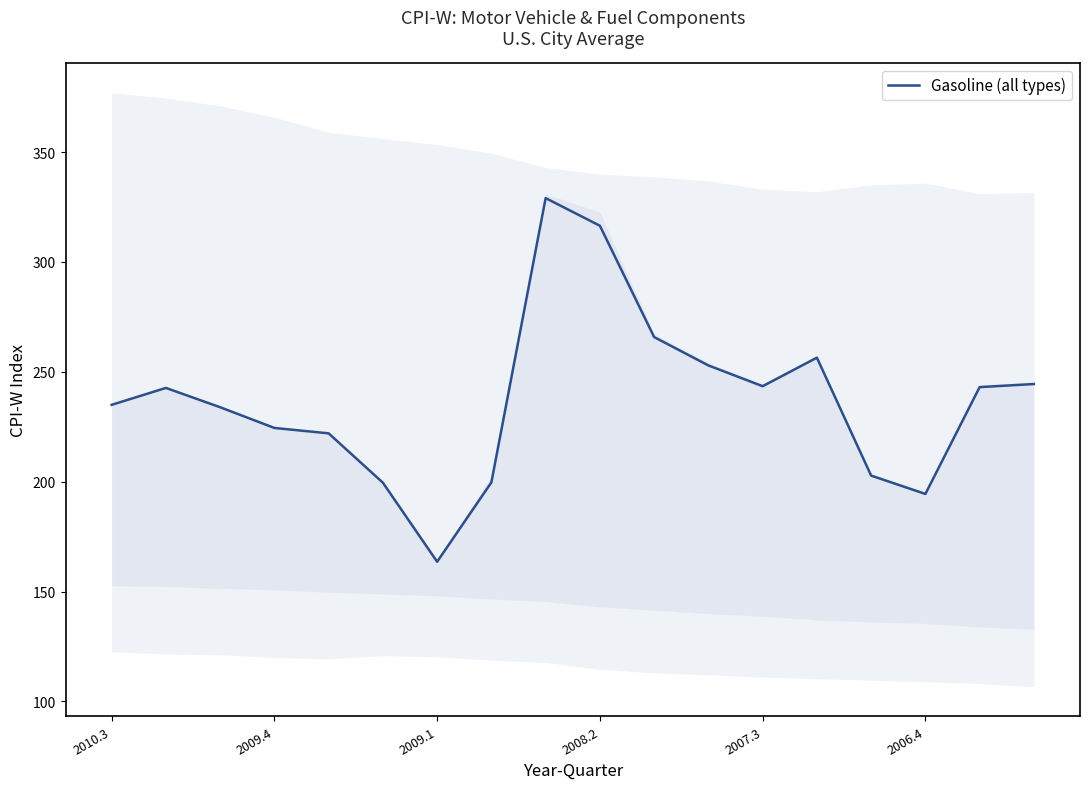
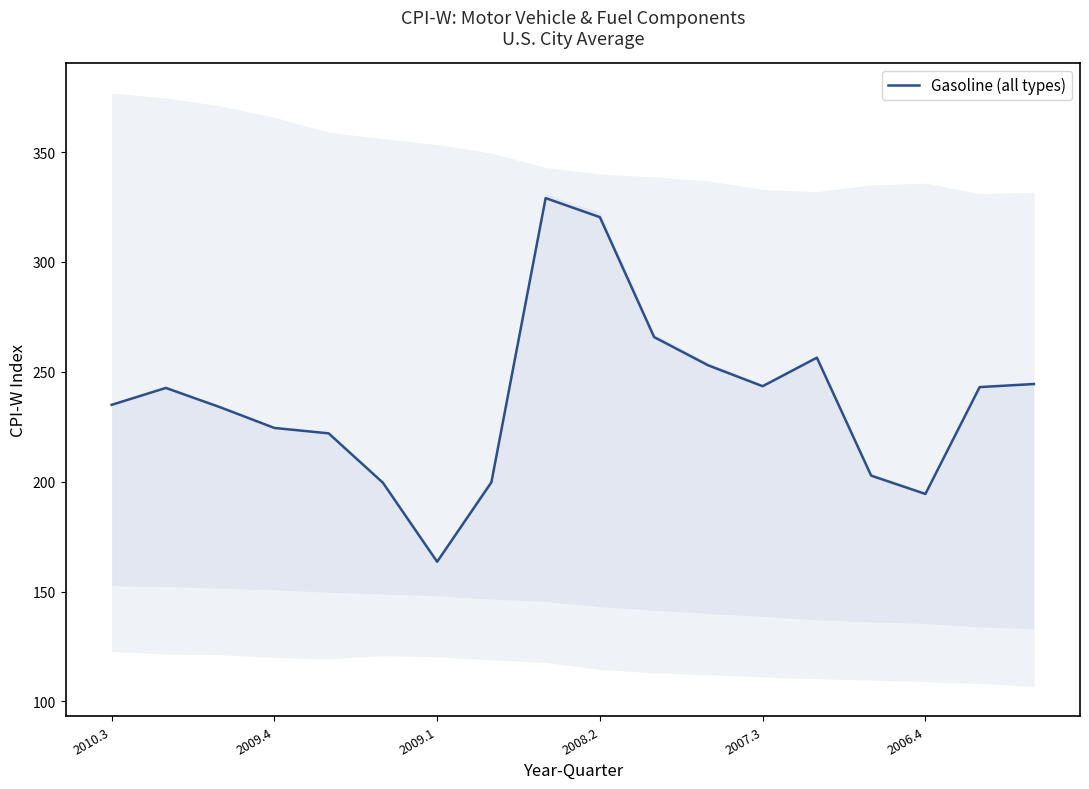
Gasoline (all types), 2008.2: 316 -> 320
